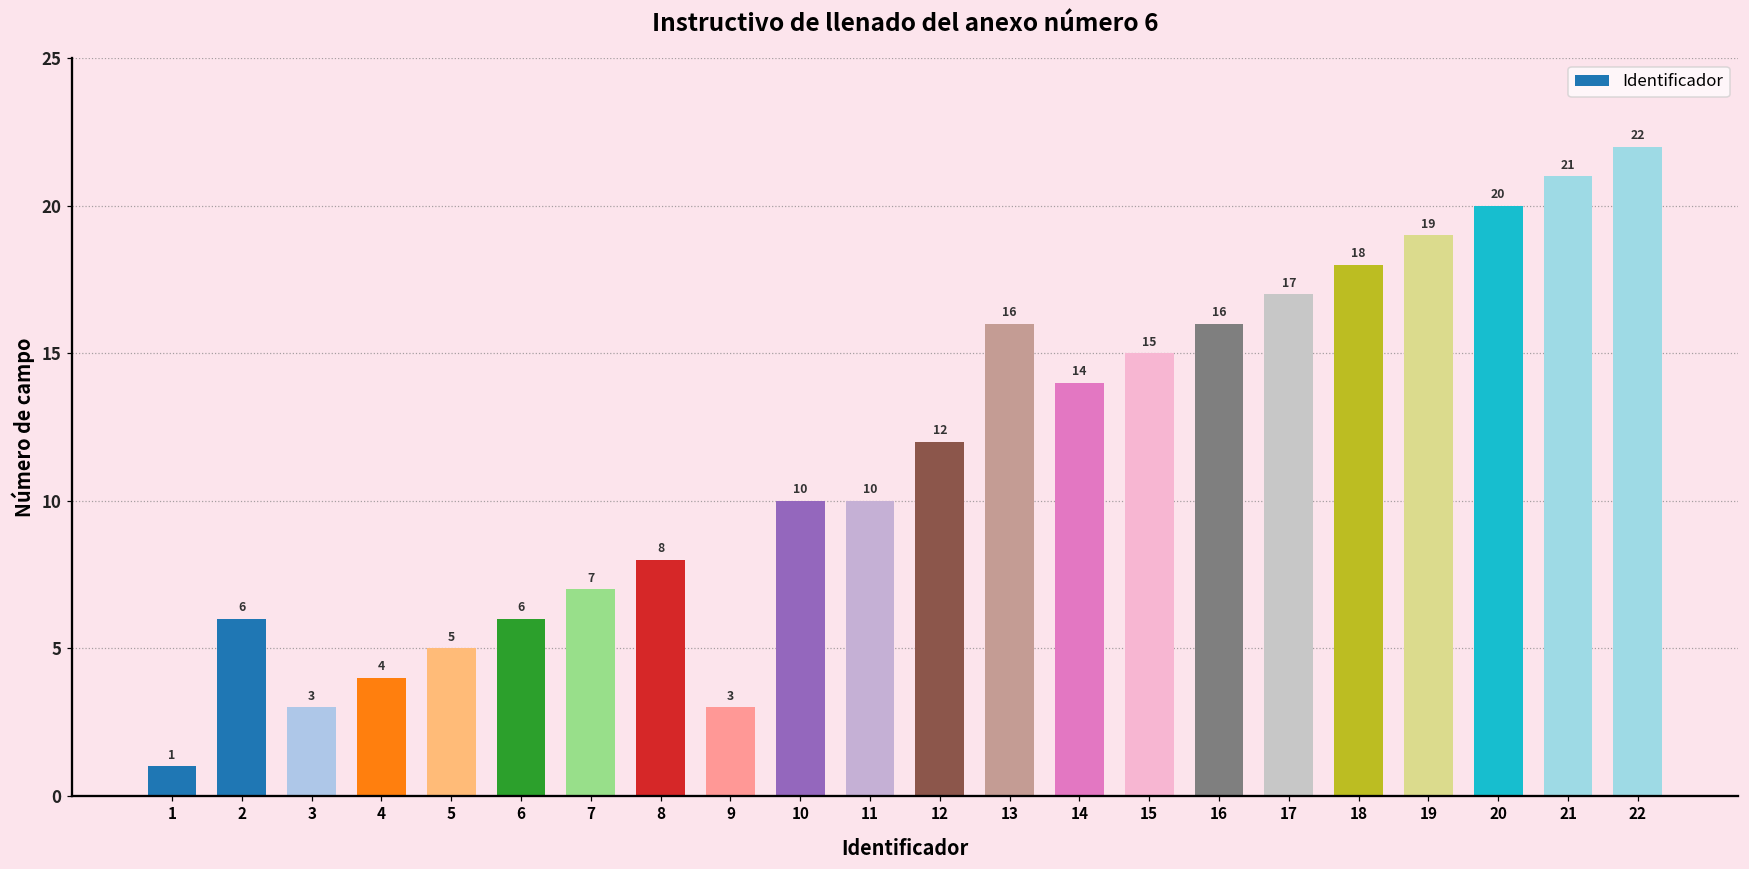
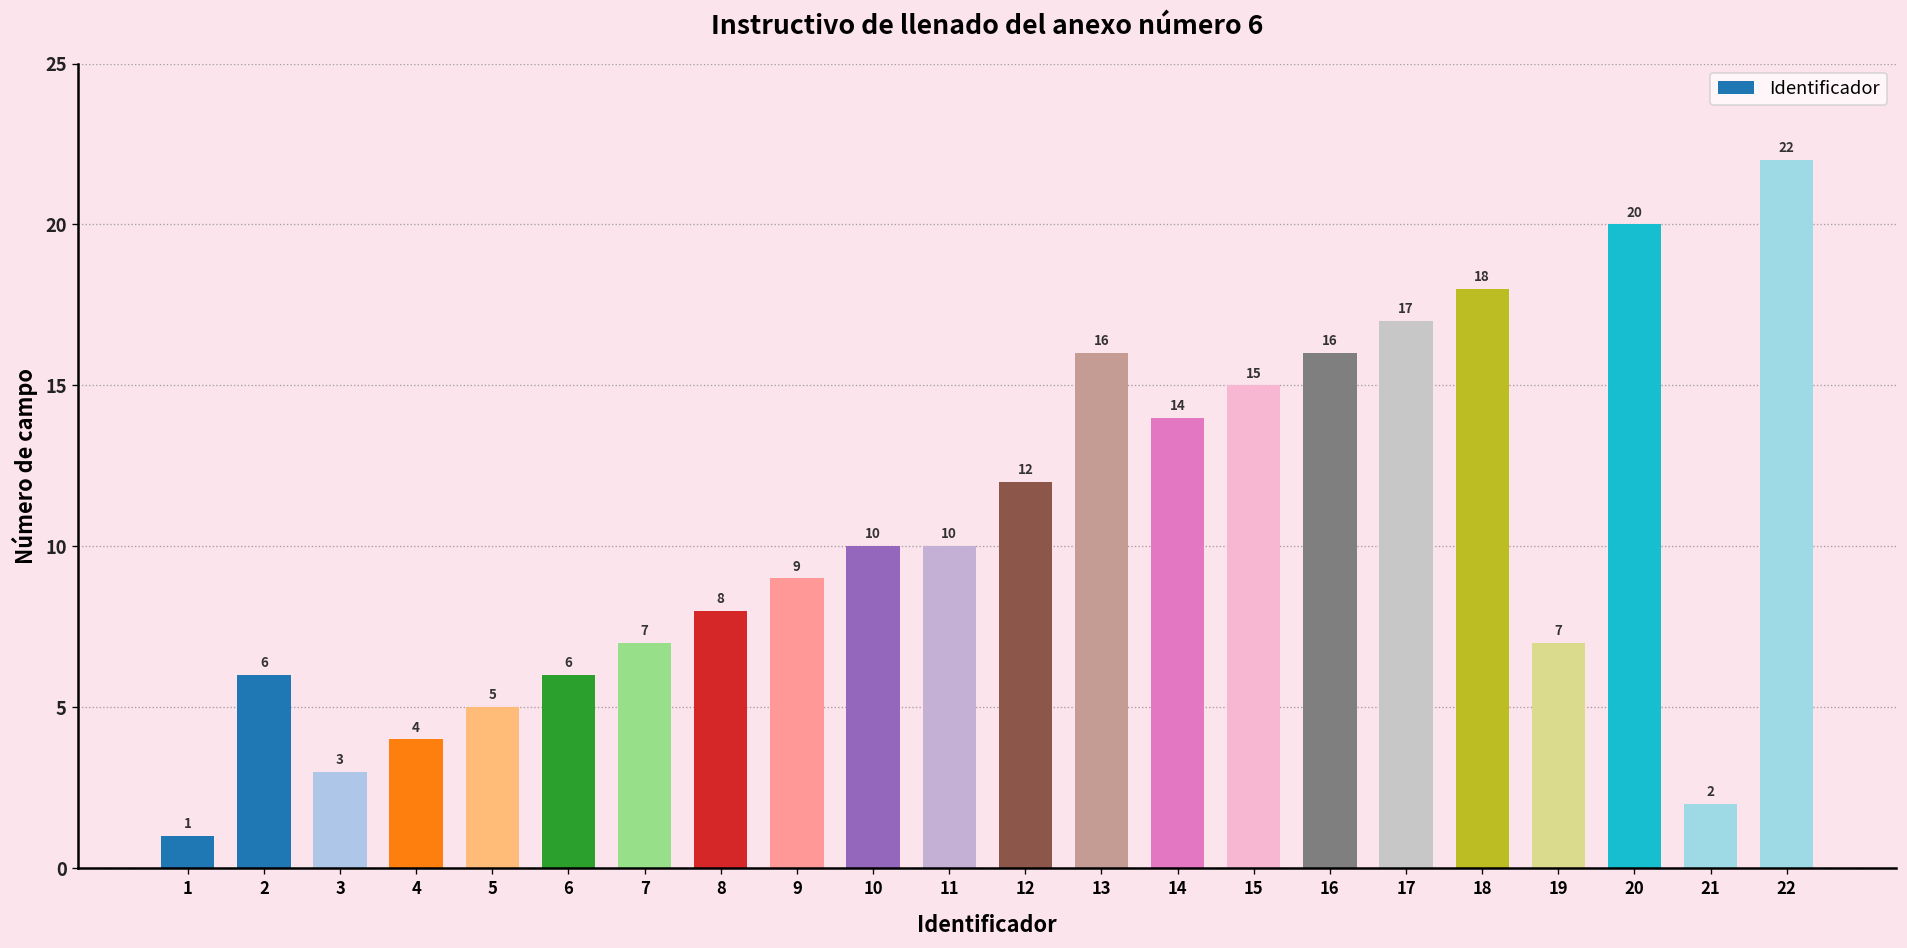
9: 3 -> 9
19: 19 -> 7
21: 21 -> 2
